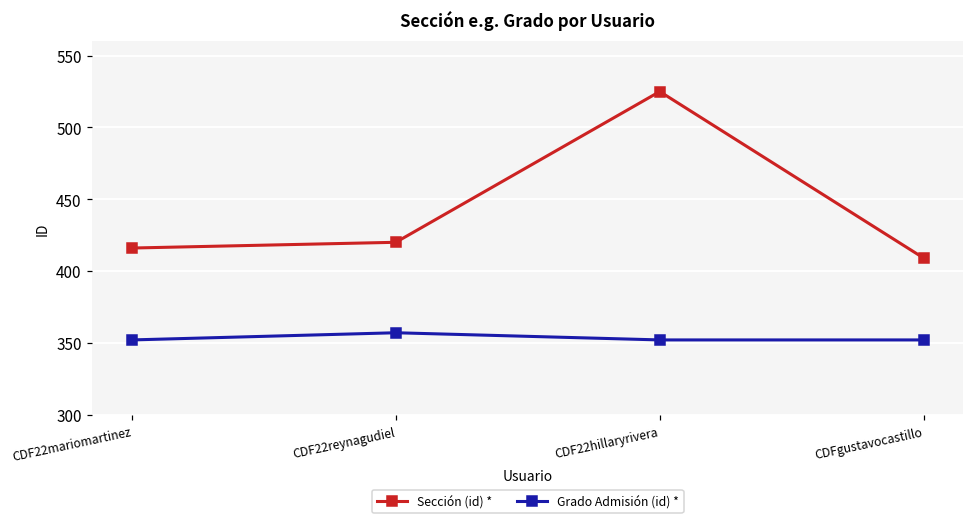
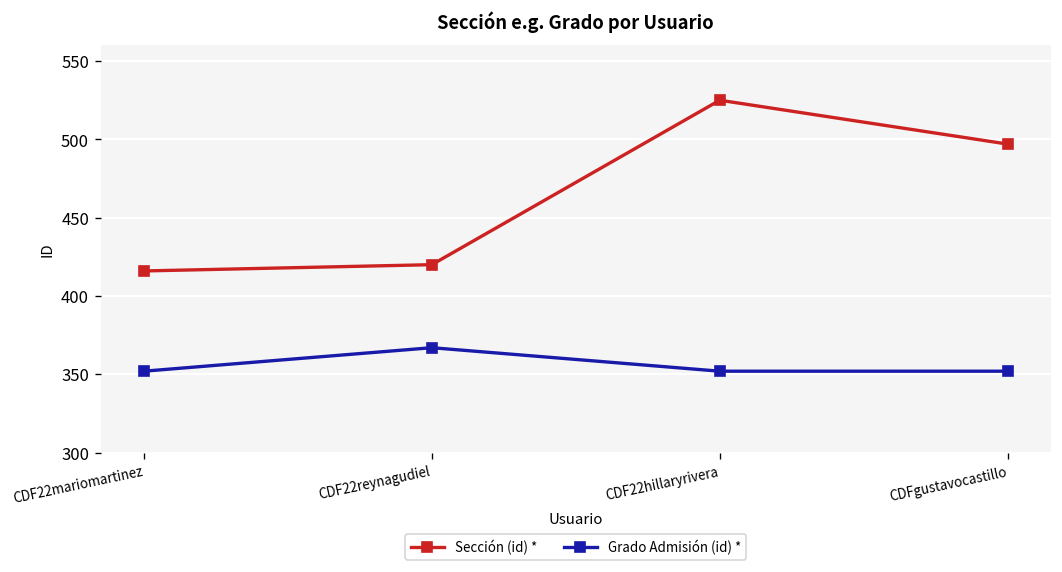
Grado Admisión (id) *, CDF22reynagudiel: 357 -> 367
Sección (id) *, CDFgustavocastillo: 409 -> 497
